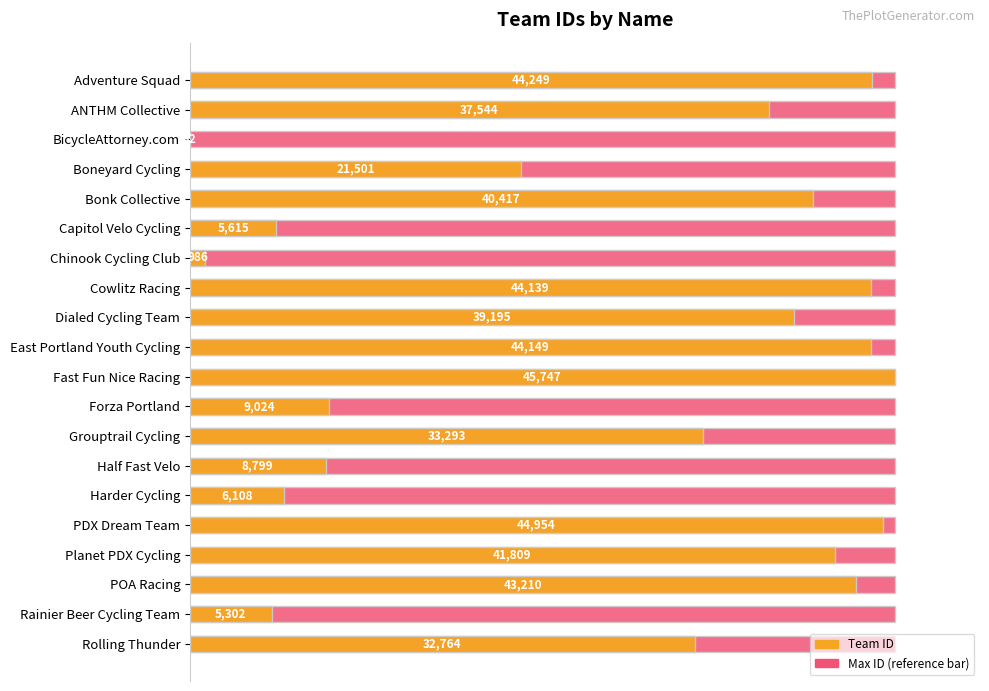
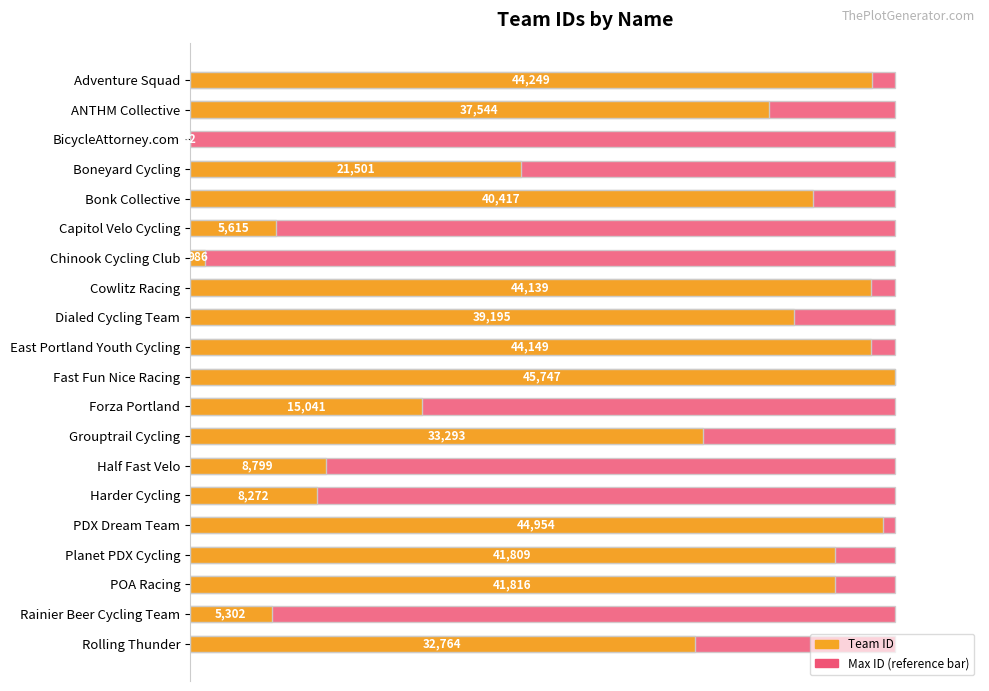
Team ID, Forza Portland: 9,024 -> 15,041
Team ID, Harder Cycling: 6,108 -> 8,272
Team ID, POA Racing: 43,210 -> 41,816
